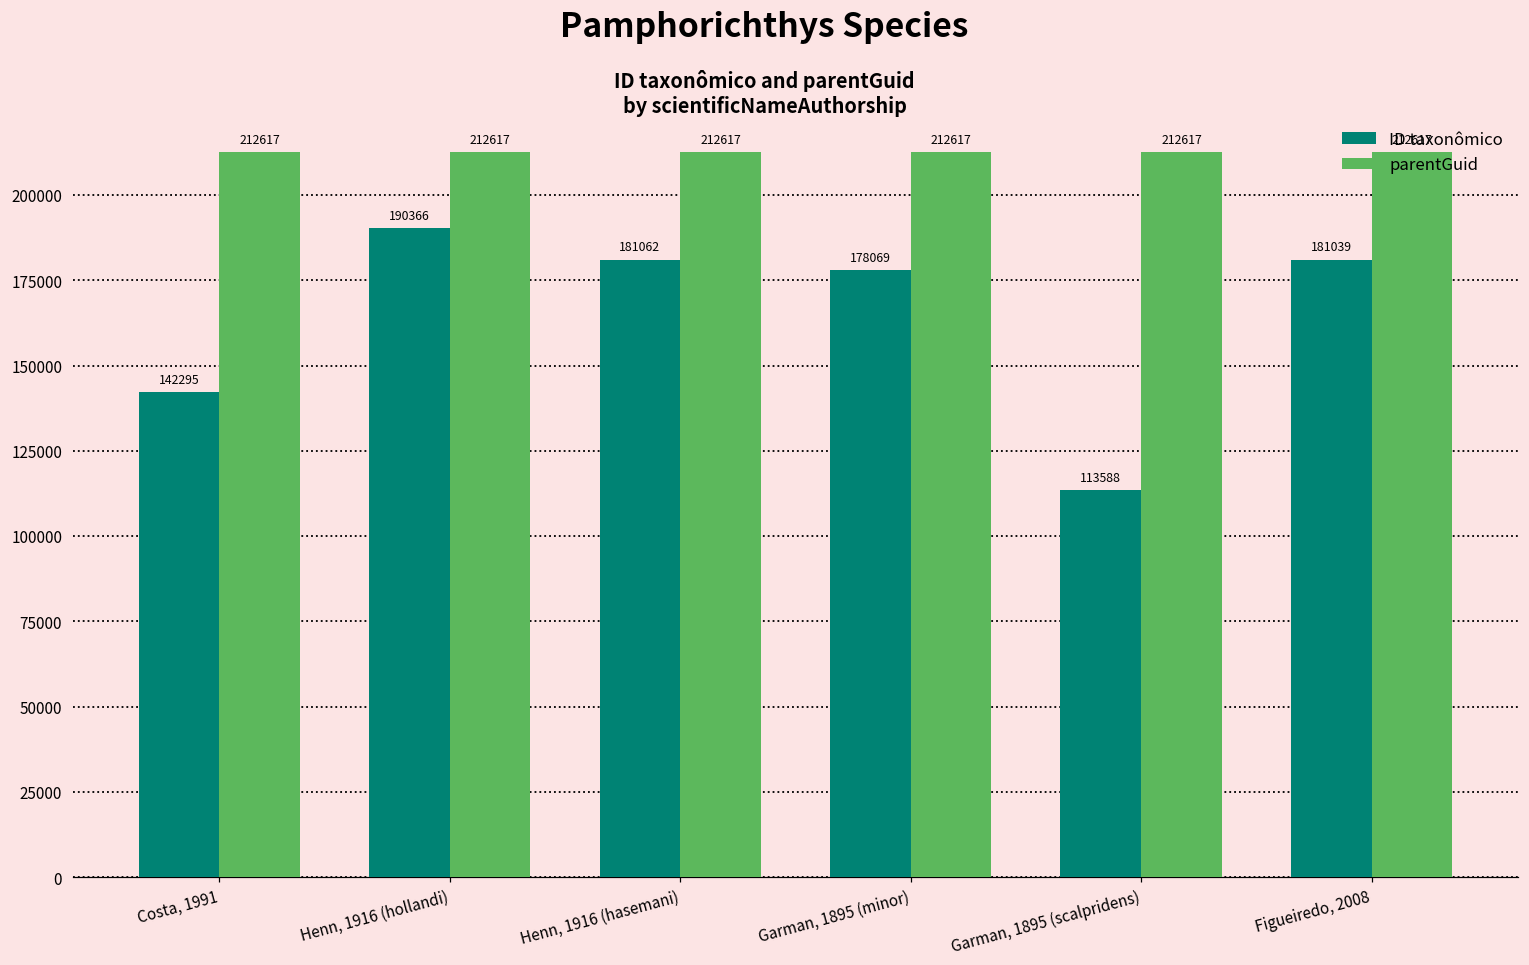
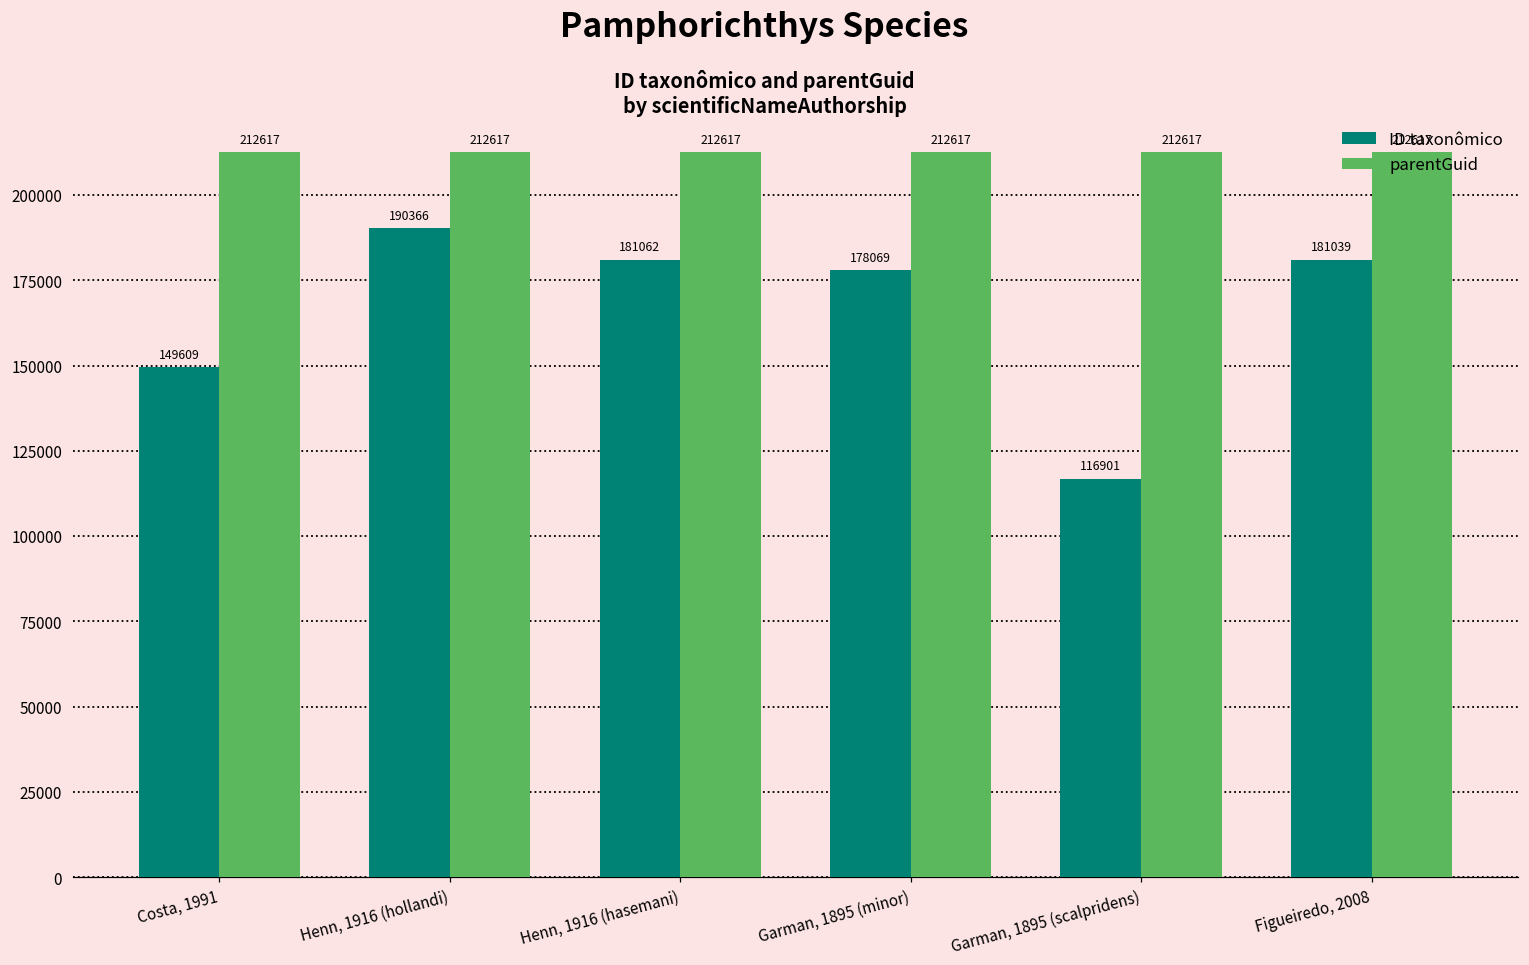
ID taxonômico, Costa, 1991: 142295 -> 149609
ID taxonômico, Garman, 1895 (scalpridens): 113588 -> 116901
